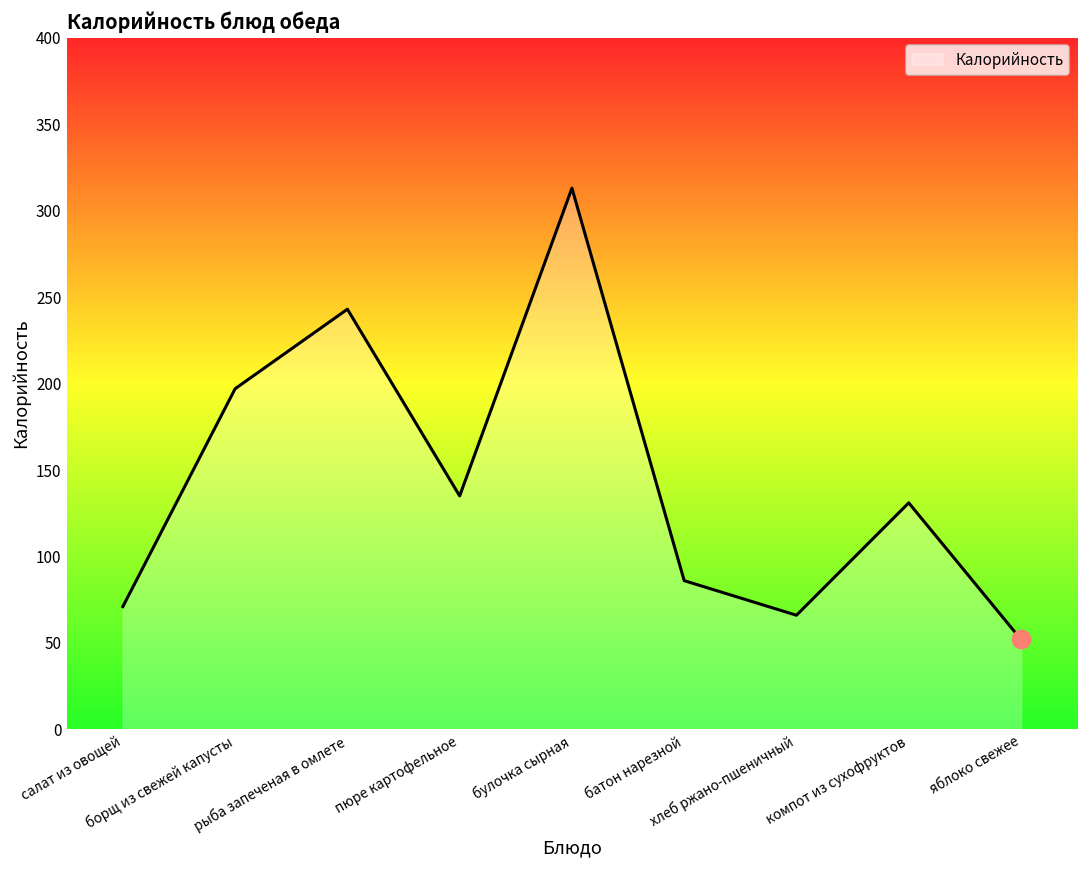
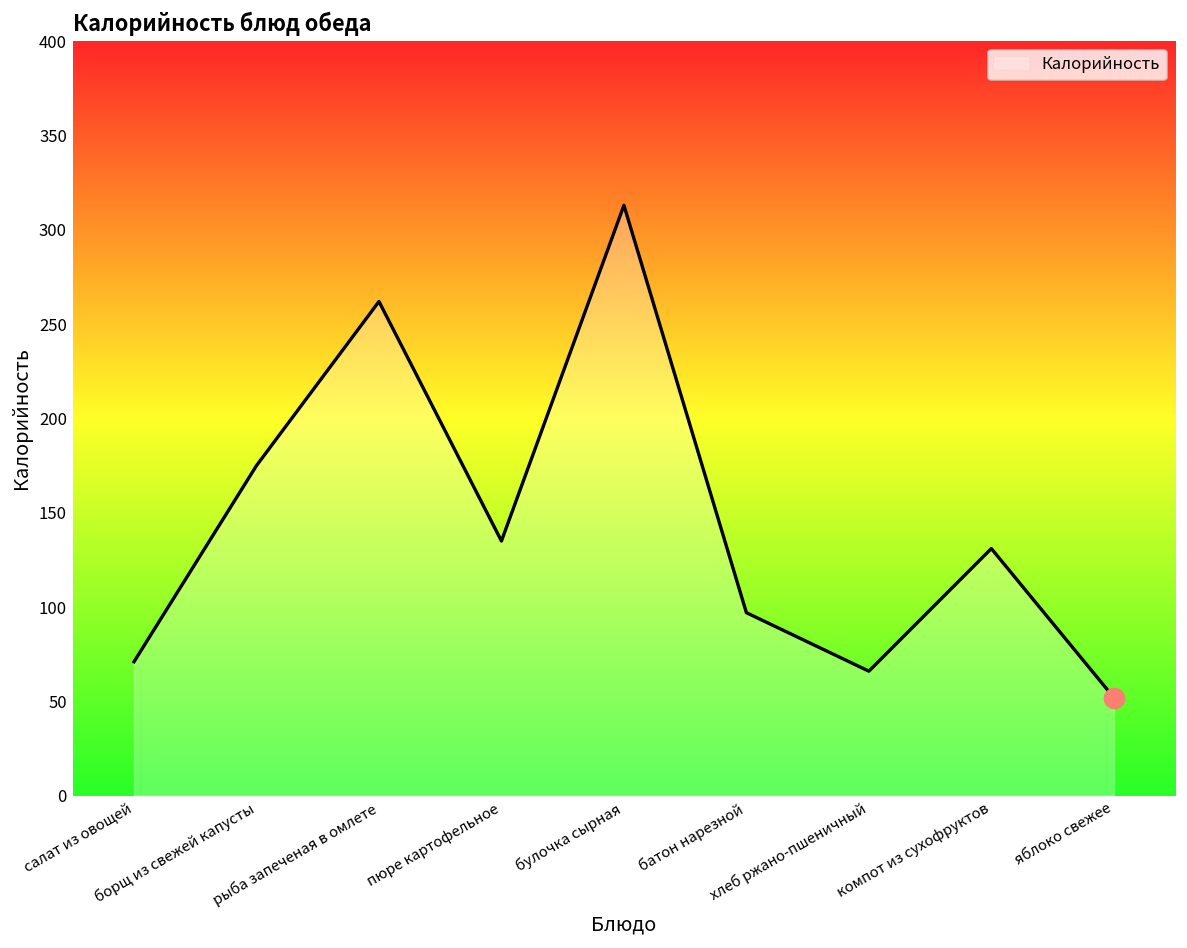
Калорийность, борщ из свежей капусты: 197 -> 175
Калорийность, рыба запеченая в омлете: 243 -> 262
Калорийность, батон нарезной: 86 -> 97
